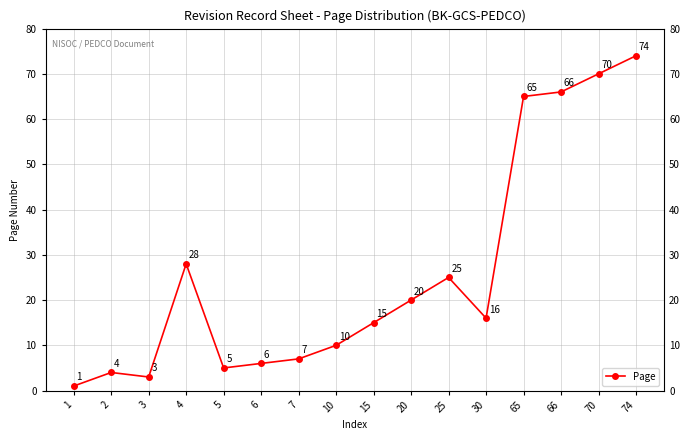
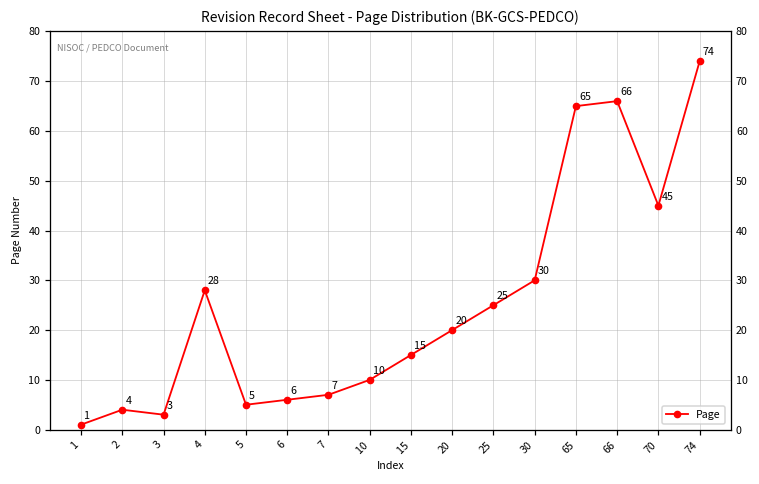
30: 16 -> 30
70: 70 -> 45
